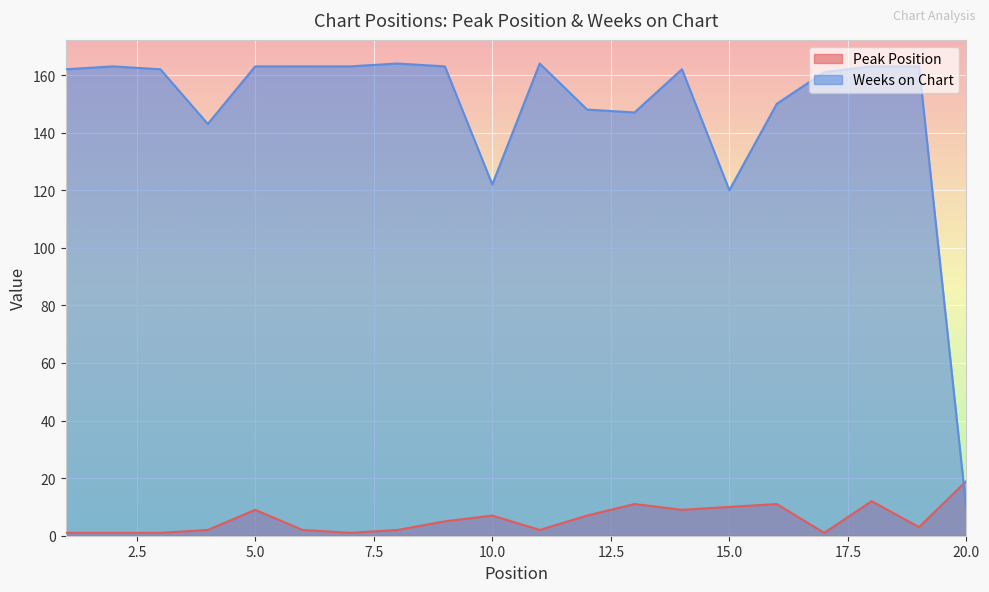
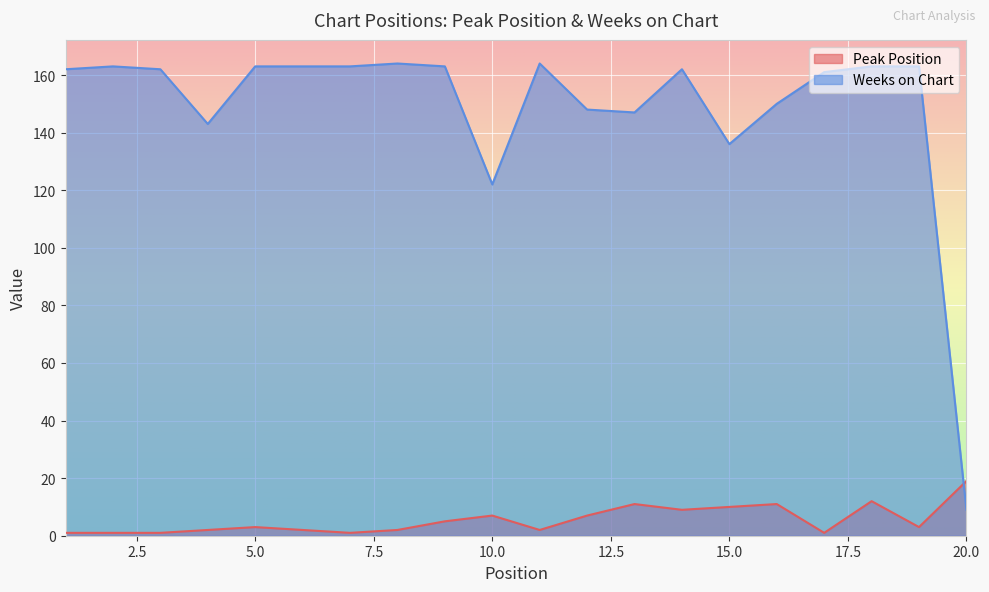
Peak Position, 5.0: 9 -> 3
Weeks on Chart, 15.0: 120 -> 136
